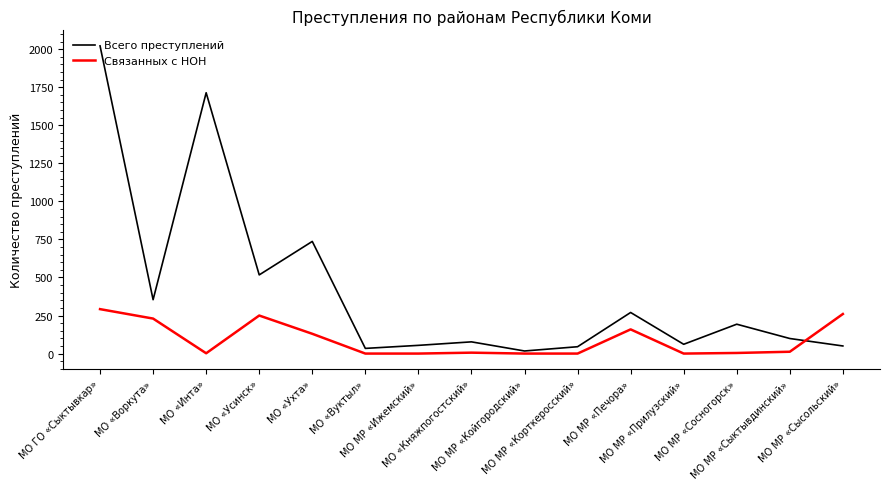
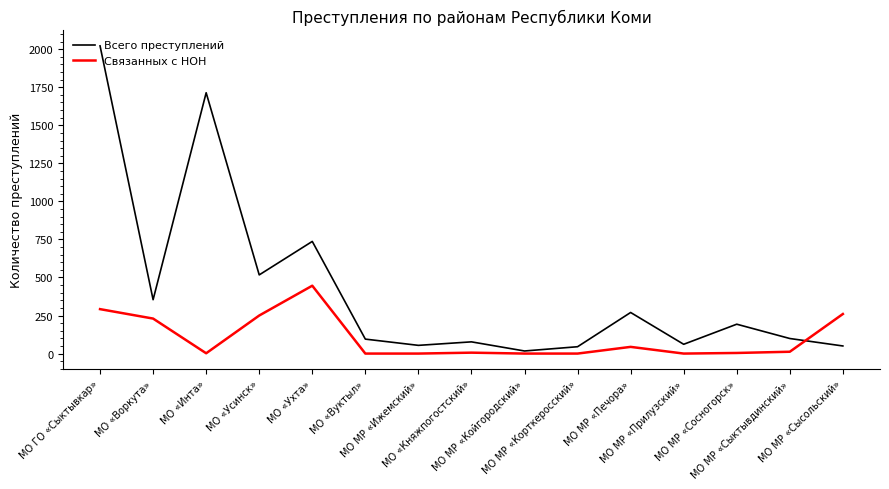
Связанных с НОН, МО «Ухта»: 130 -> 450
Всего преступлений, МО «Вуктыл»: 30 -> 100
Связанных с НОН, МО МР «Печора»: 160 -> 40
